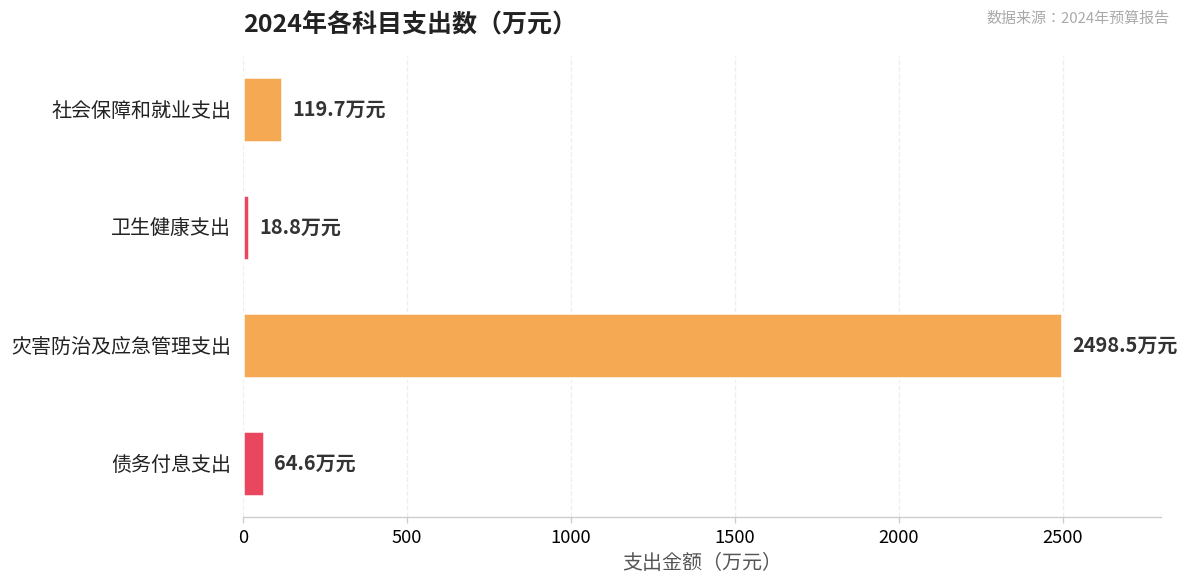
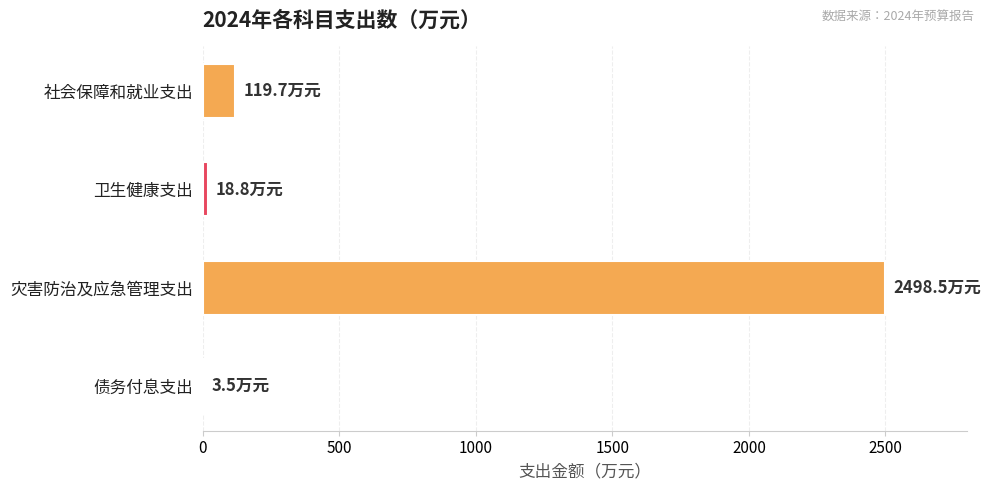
债务付息支出: 64.6 -> 3.5
